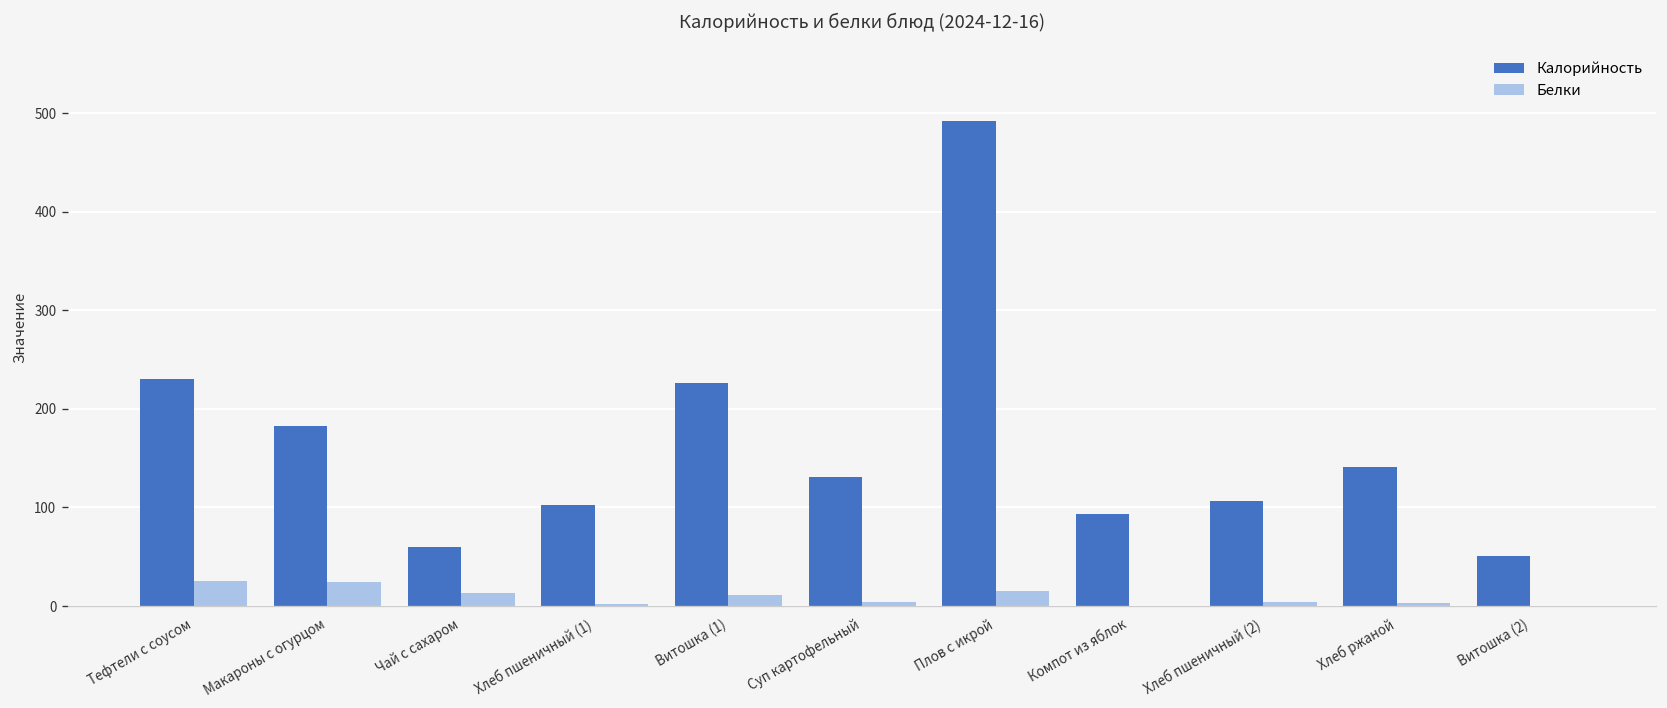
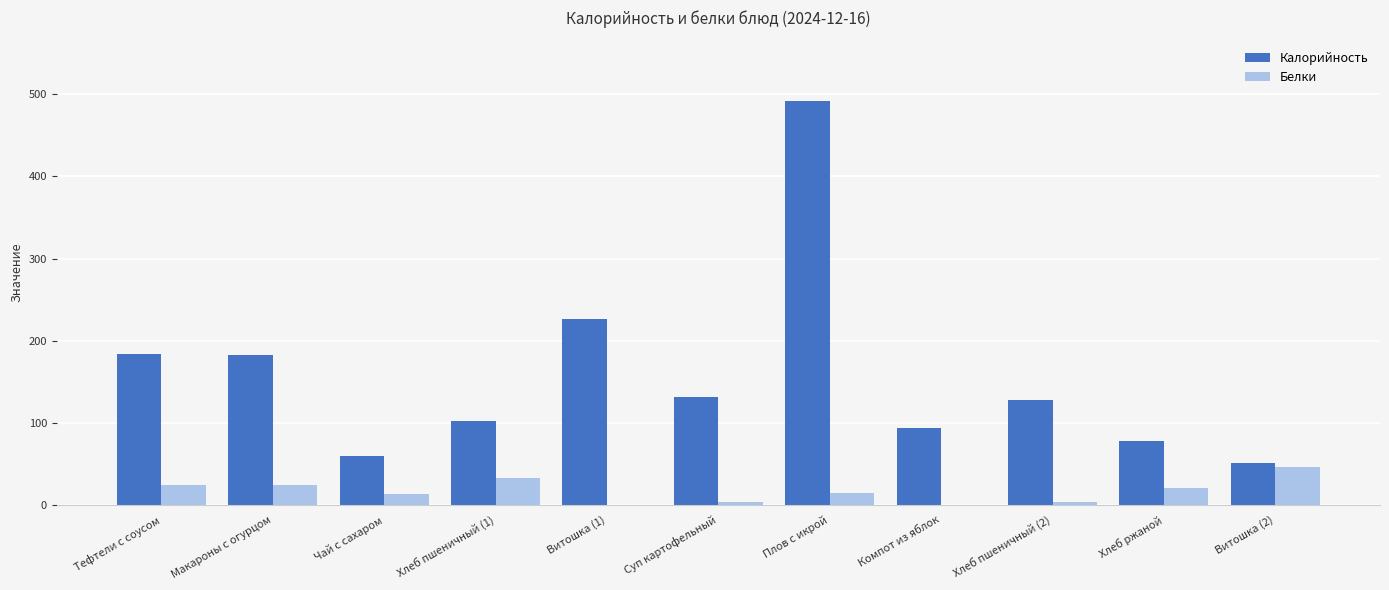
Калорийность, Тефтели с соусом: 230 -> 180
Белки, Хлеб пшеничный (1): 0 -> 30
Белки, Витошка (1): 10 -> 0
Калорийность, Хлеб пшеничный (2): 110 -> 130
Калорийность, Хлеб ржаной: 140 -> 80
Белки, Хлеб ржаной: 0 -> 20
Белки, Витошка (2): 0 -> 50
